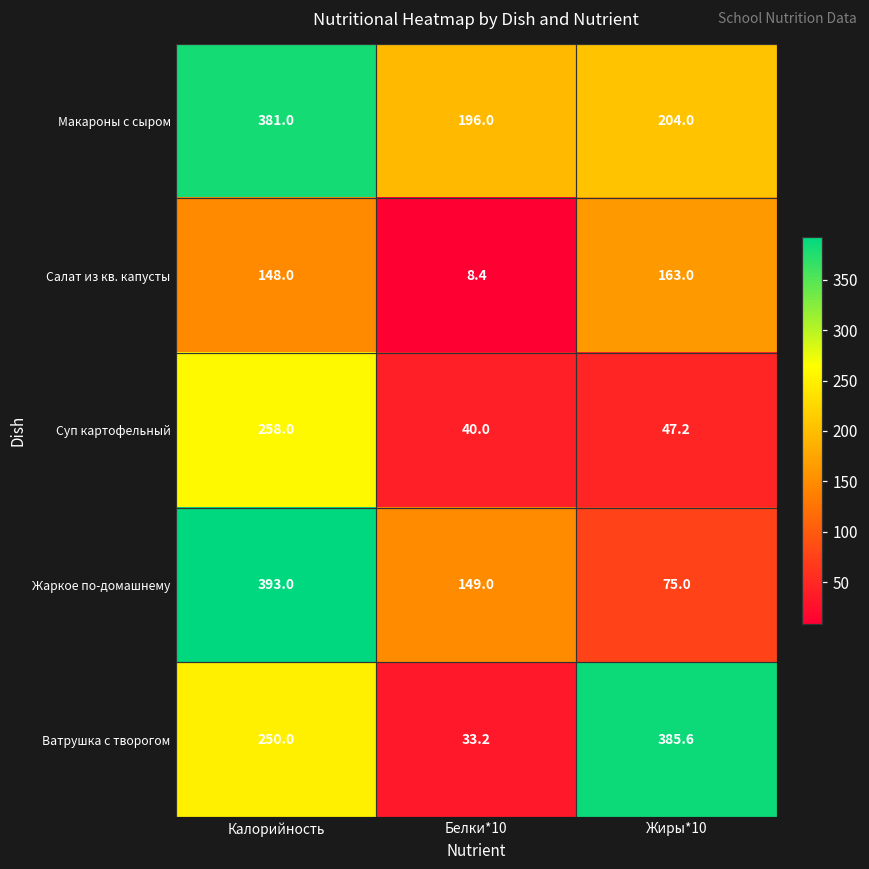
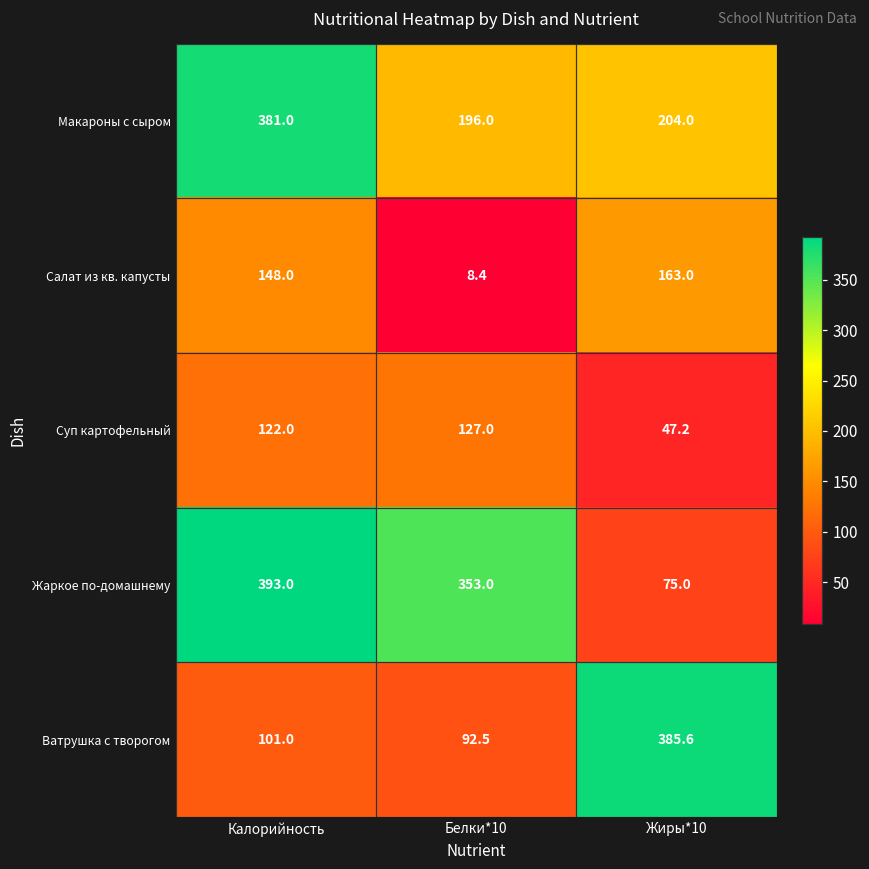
Суп картофельный, Калорийность: 258.0 -> 122.0
Суп картофельный, Белки*10: 40.0 -> 127.0
Жаркое по-домашнему, Белки*10: 149.0 -> 353.0
Ватрушка с творогом, Калорийность: 250.0 -> 101.0
Ватрушка с творогом, Белки*10: 33.2 -> 92.5
